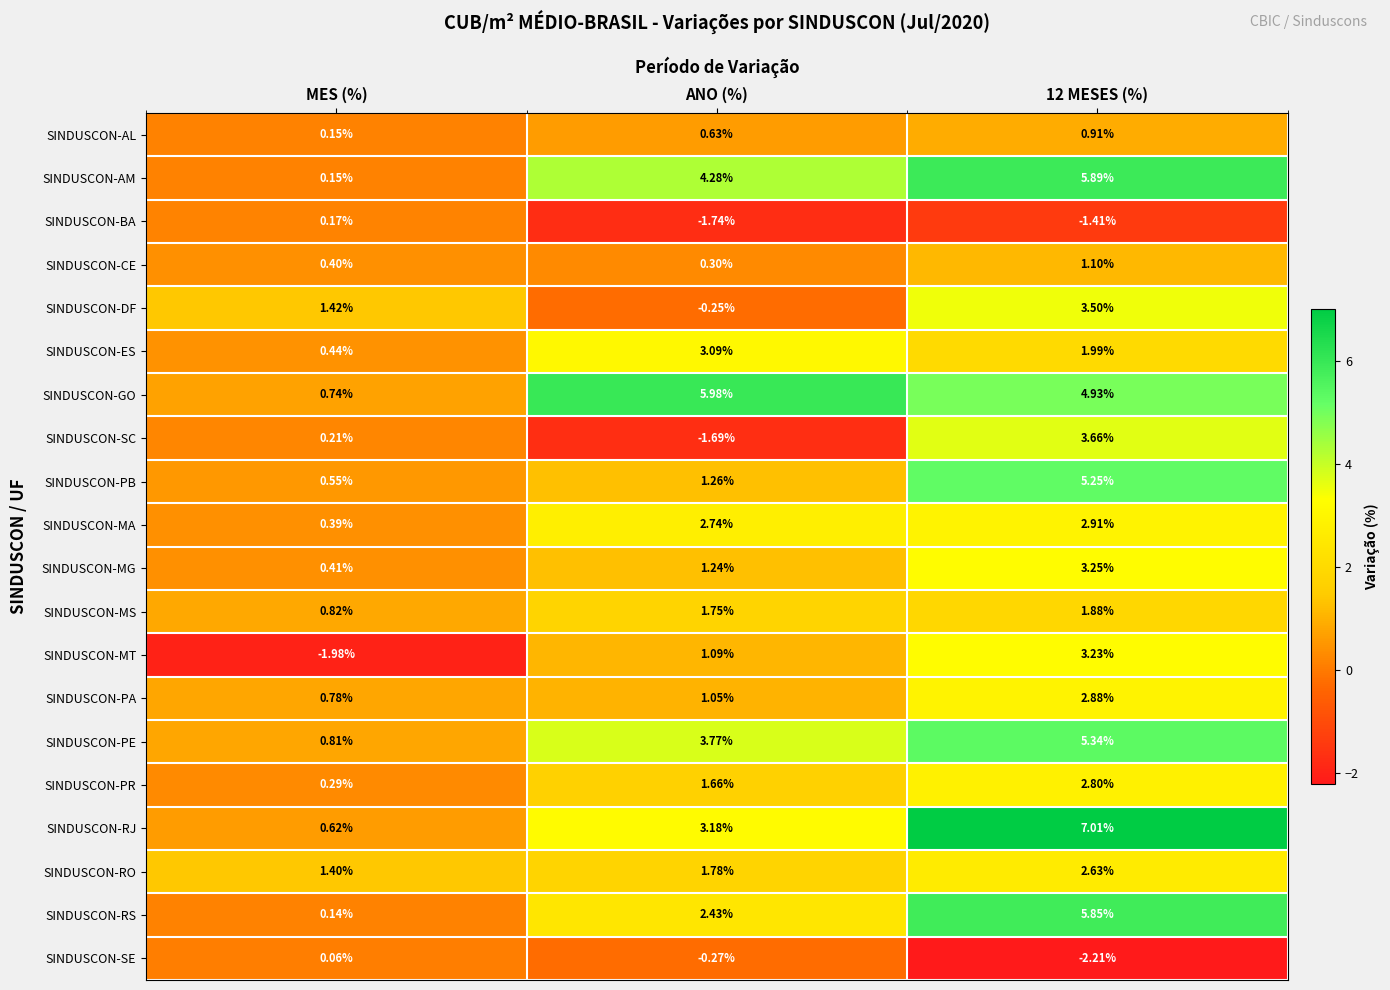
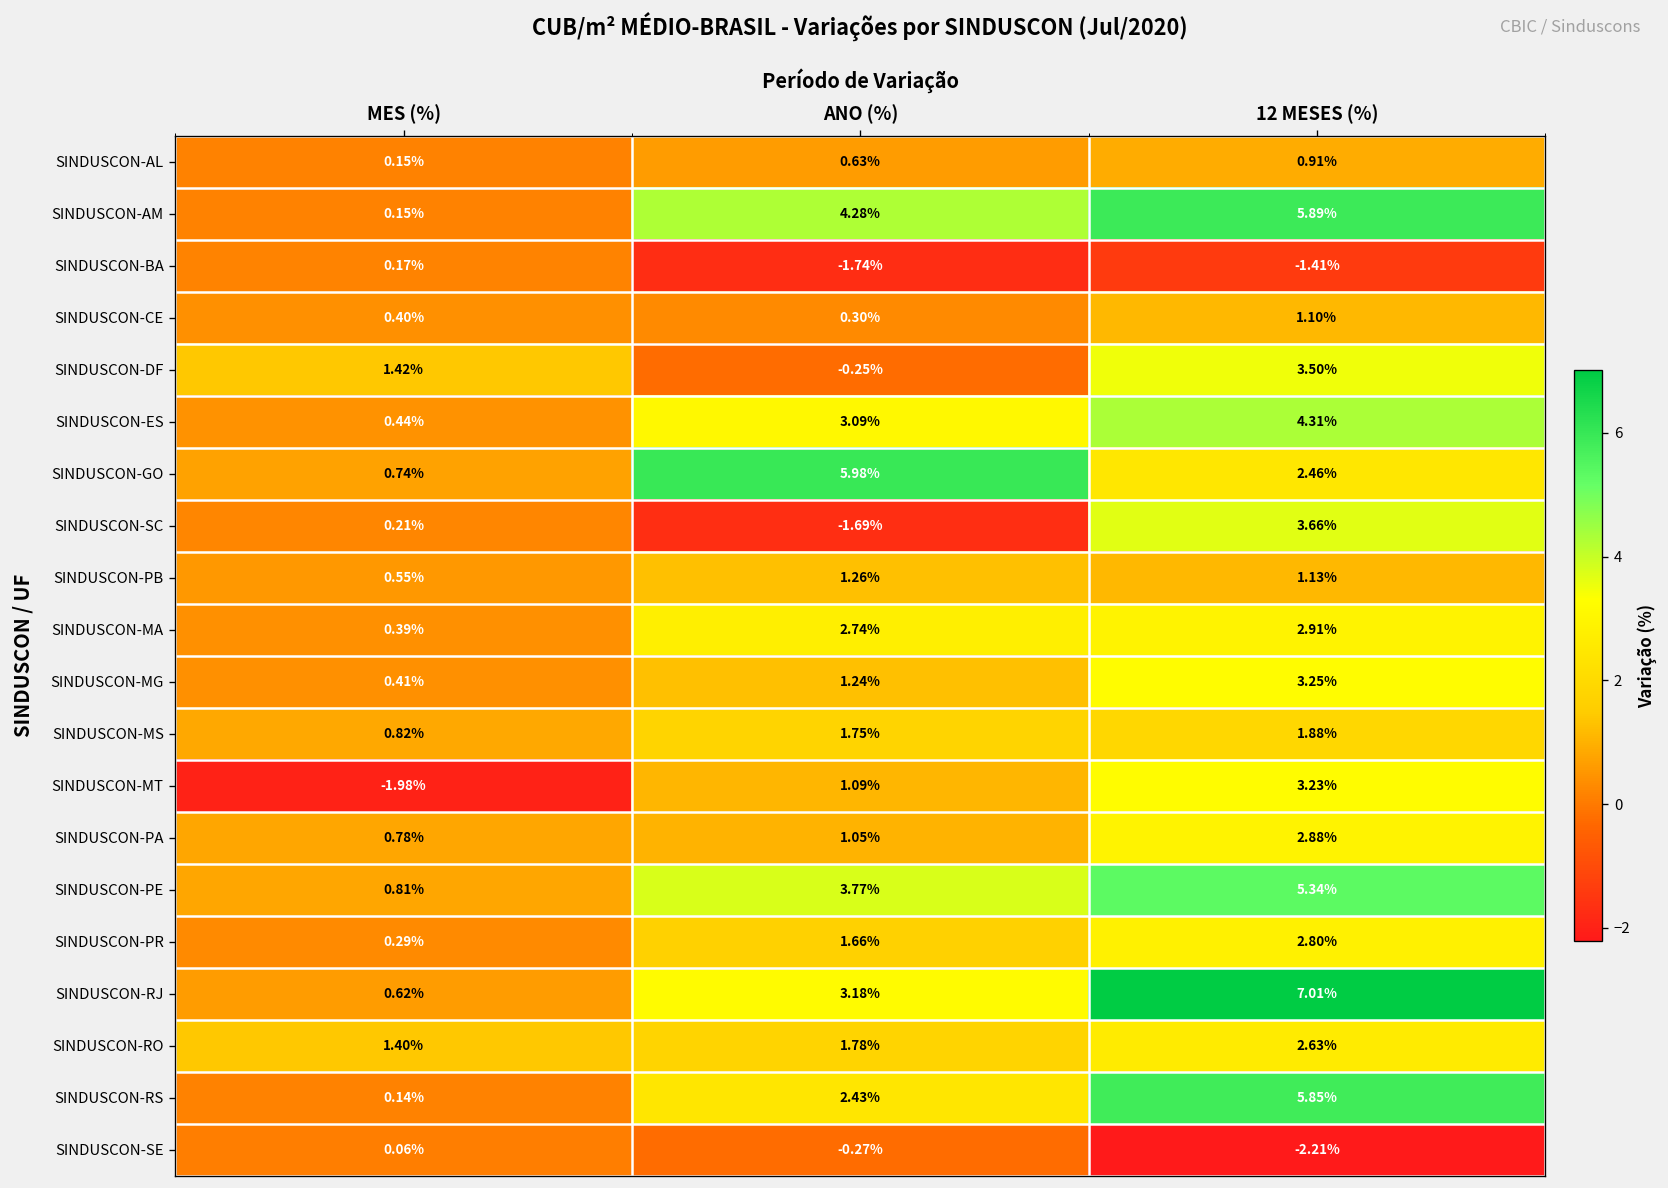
SINDUSCON-ES, 12 MESES (%): 1.99% -> 4.31%
SINDUSCON-GO, 12 MESES (%): 4.93% -> 2.46%
SINDUSCON-PB, 12 MESES (%): 5.25% -> 1.13%
